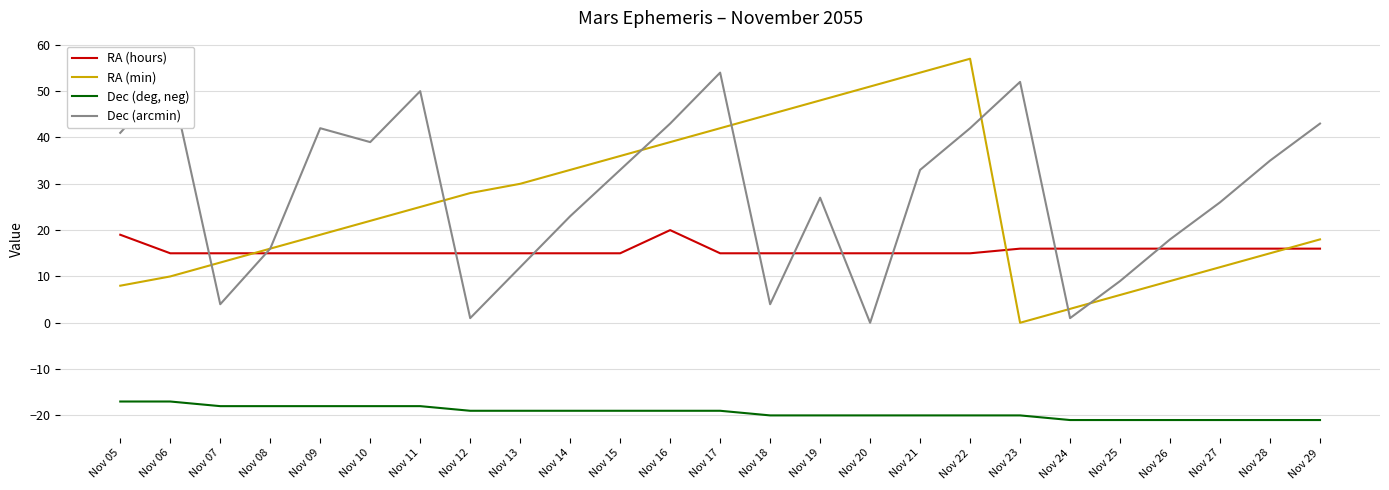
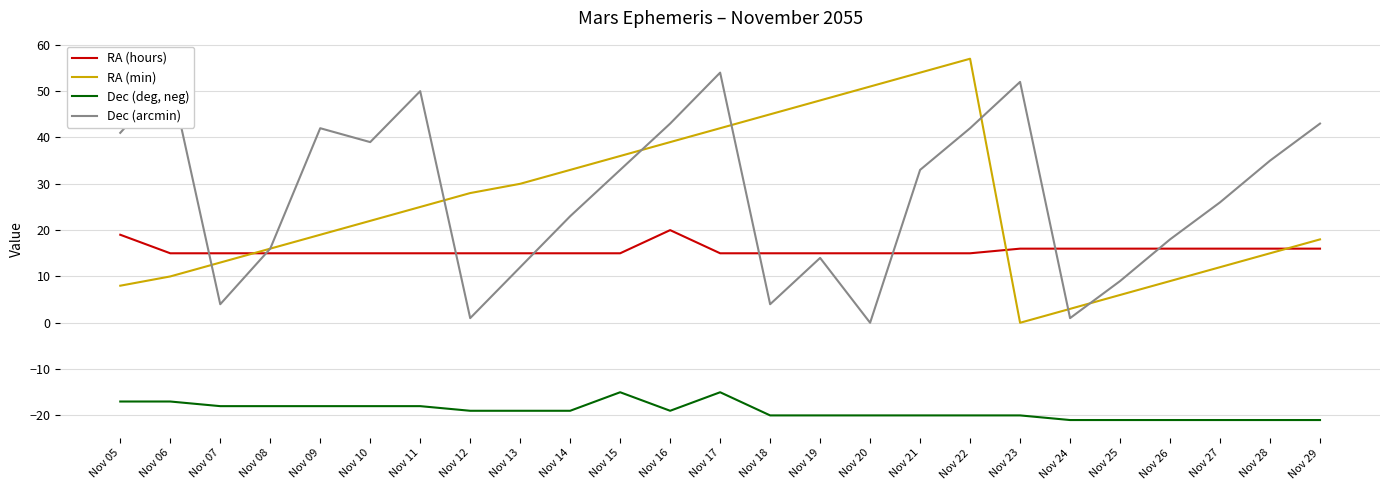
Dec (deg, neg), Nov 15: -19 -> -15
Dec (deg, neg), Nov 17: -19 -> -15
Dec (arcmin), Nov 19: 27 -> 14
